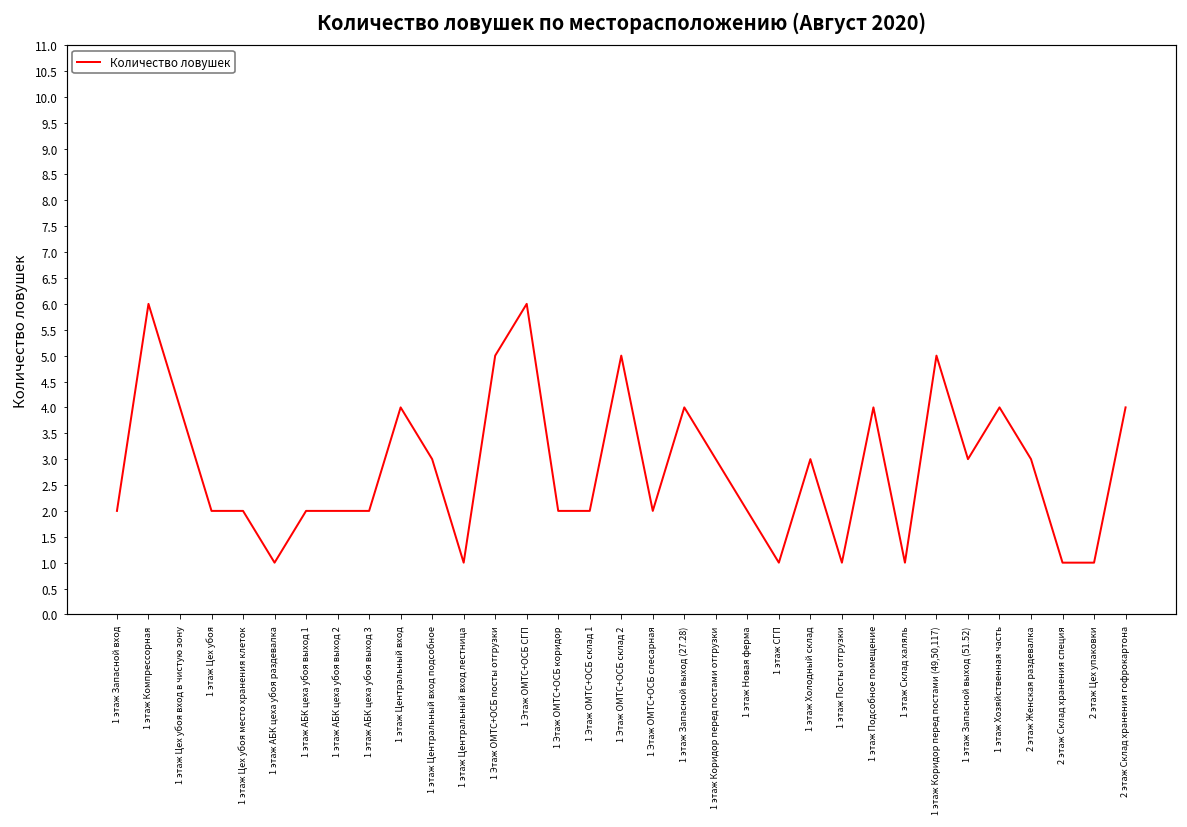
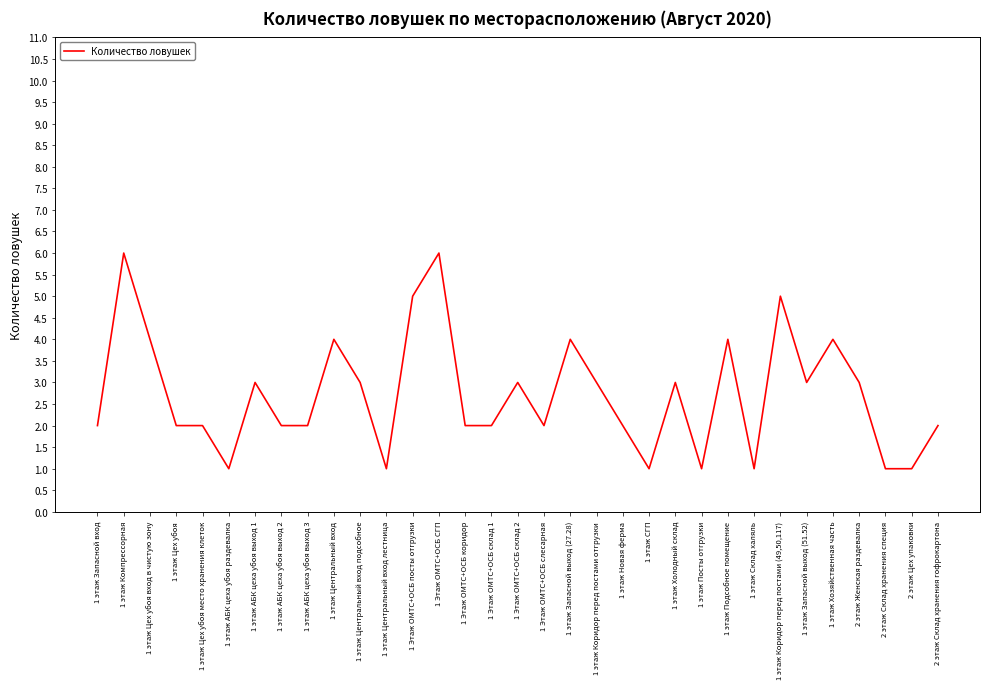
1 этаж АБК цеха убоя выход 1: 2 -> 3
1 Этаж ОМТС+ОСБ склад 2: 5 -> 3
2 этаж Склад хранения гофрокартона: 4 -> 2
